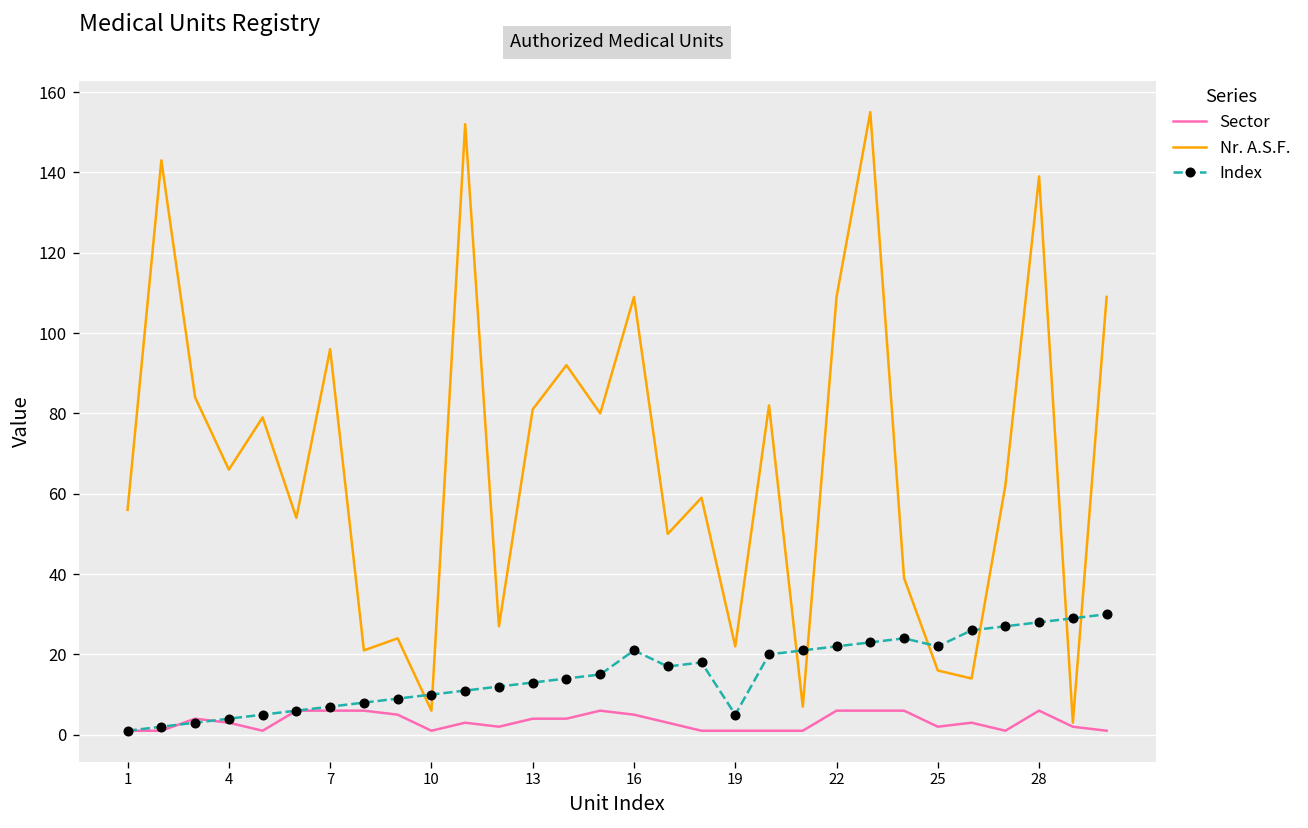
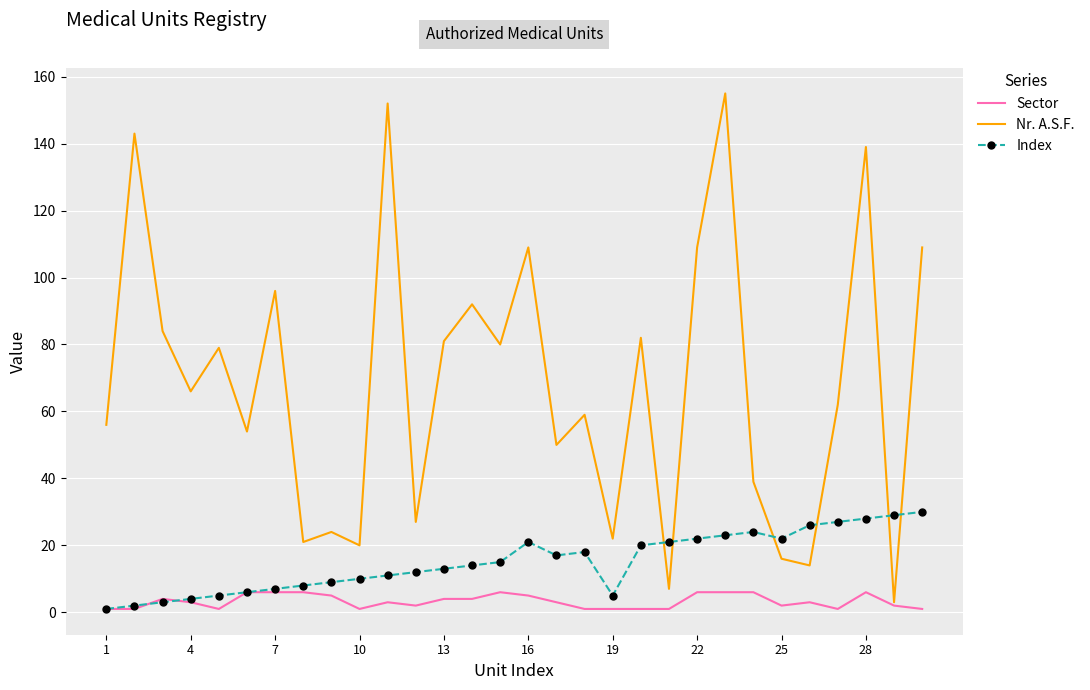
Nr. A.S.F., 10: 6 -> 20
